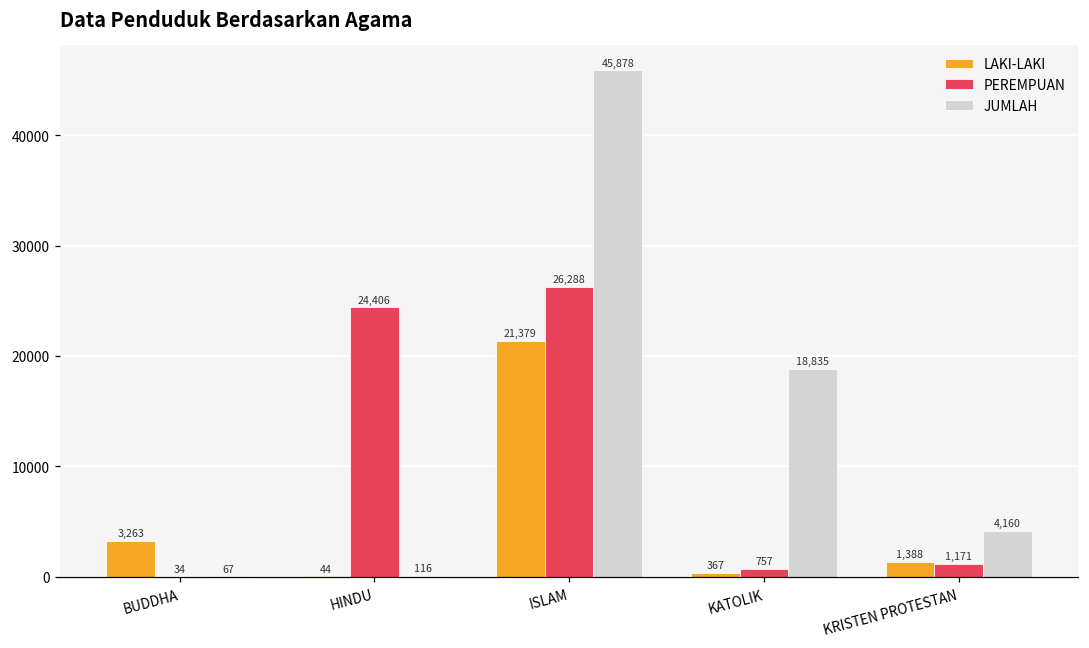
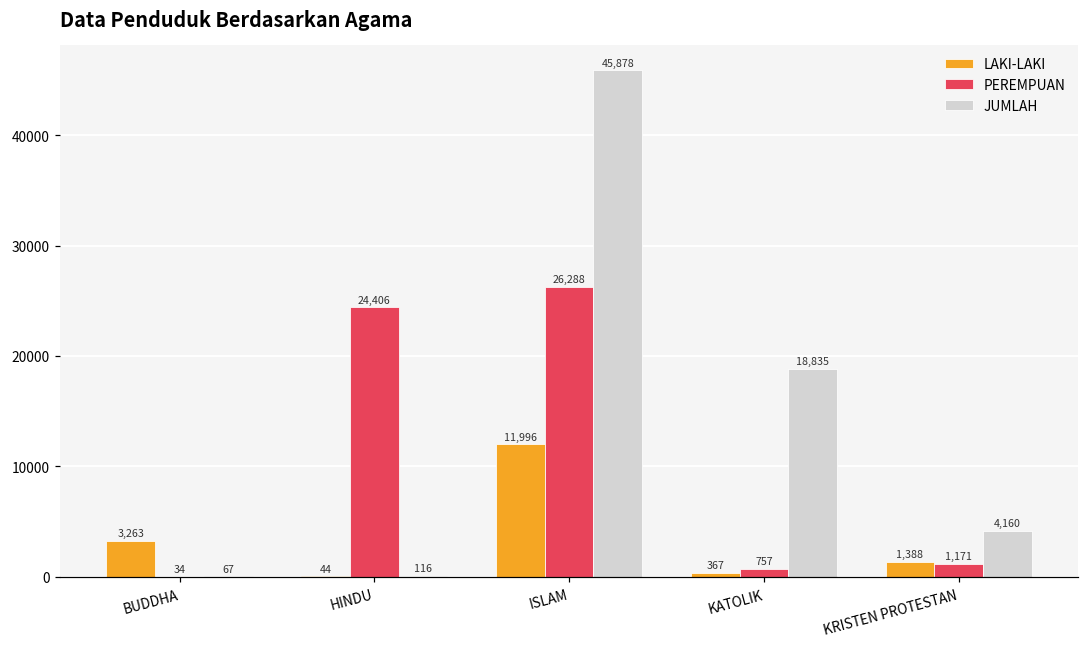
LAKI-LAKI, ISLAM: 21,379 -> 11,996
